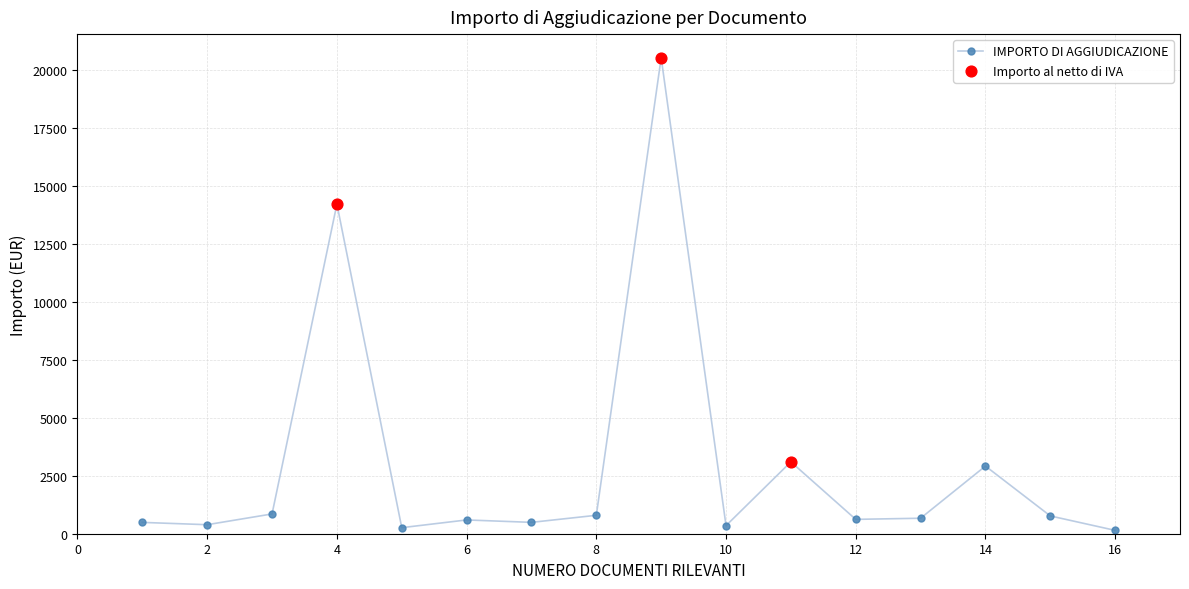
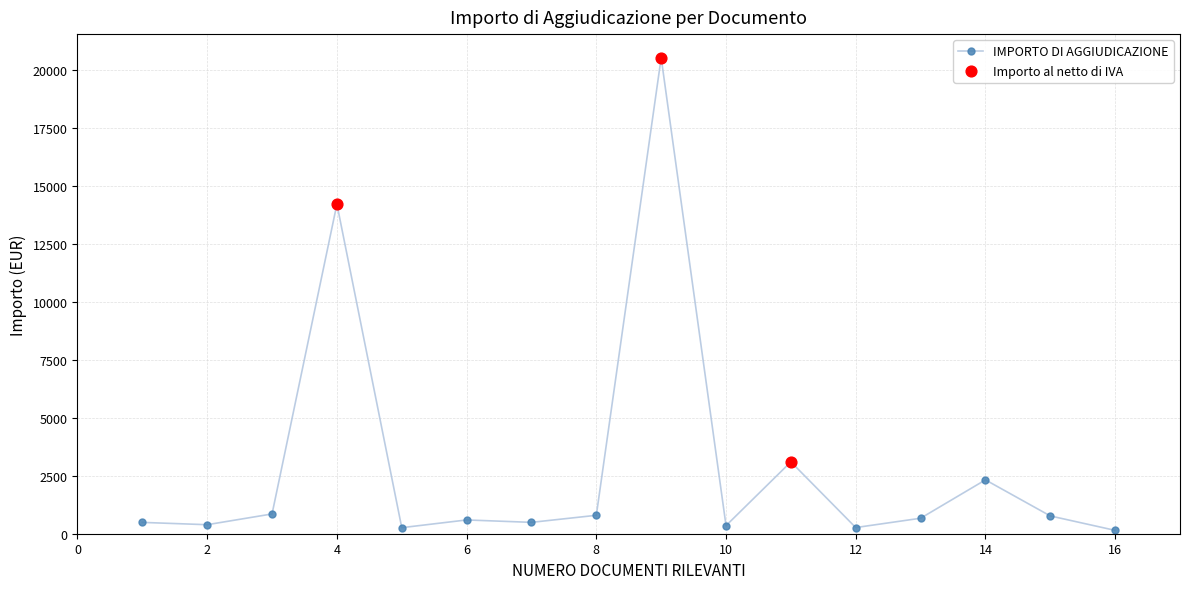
IMPORTO DI AGGIUDICAZIONE, 12: 600 -> 300
IMPORTO DI AGGIUDICAZIONE, 14: 2900 -> 2300
